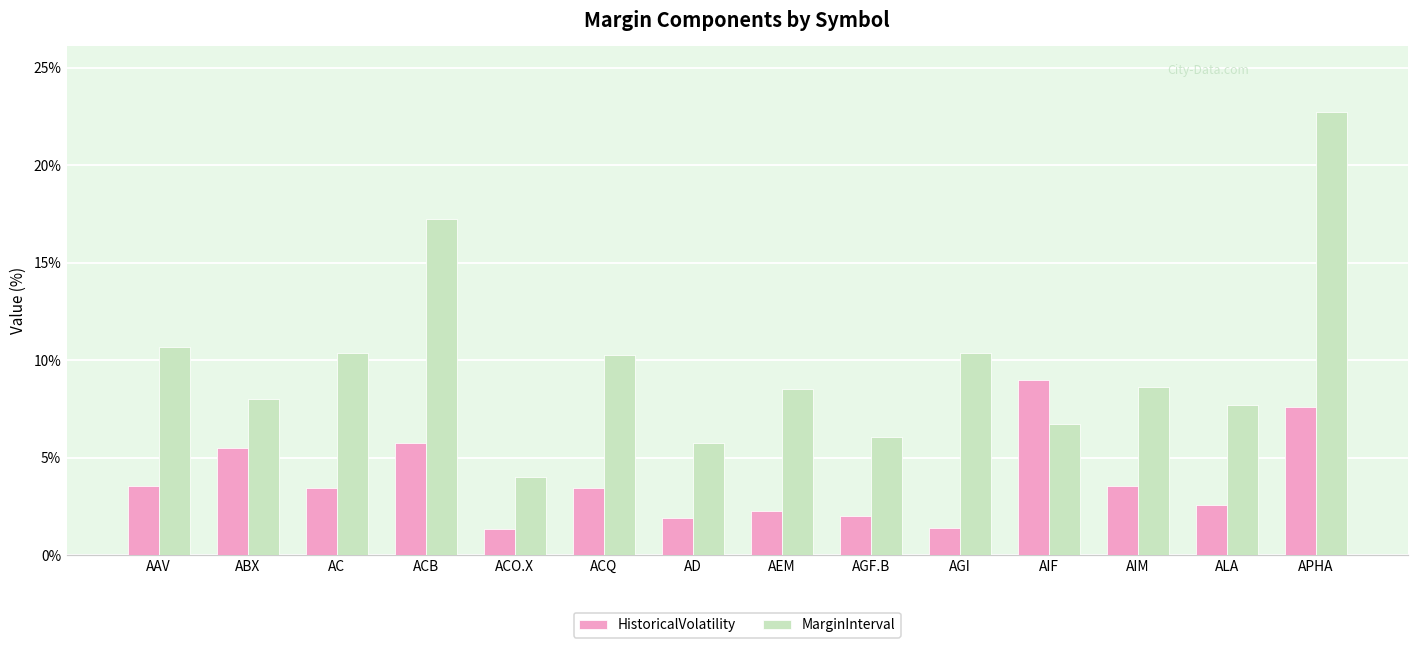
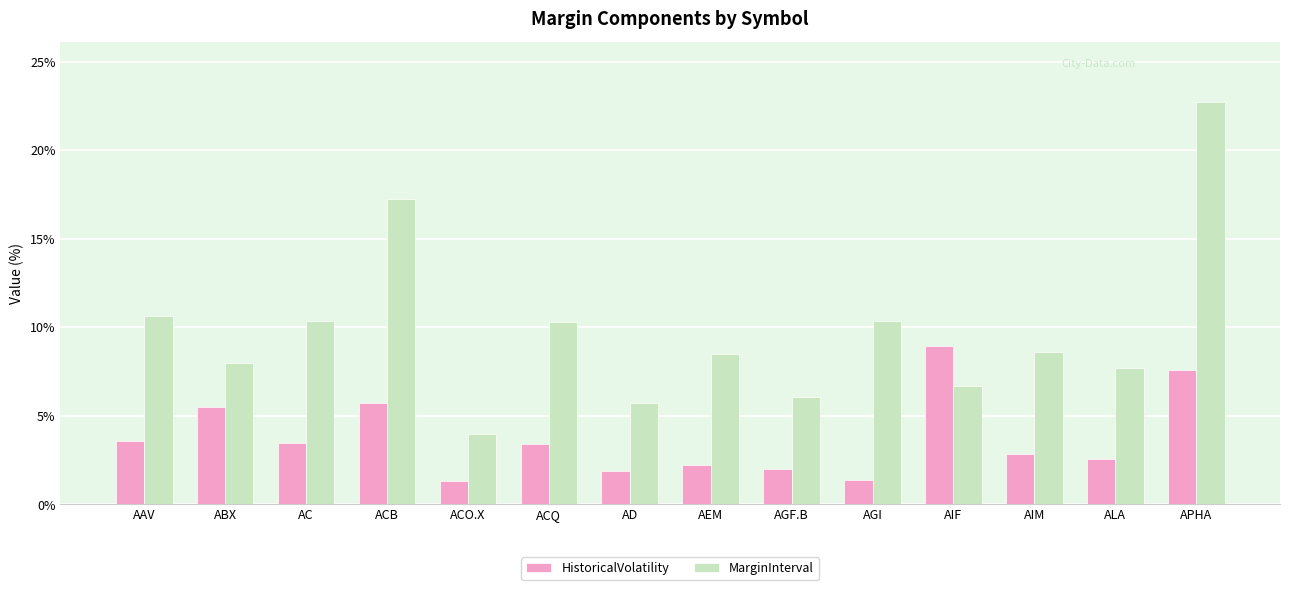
HistoricalVolatility, AIM: 3.5% -> 2.9%
